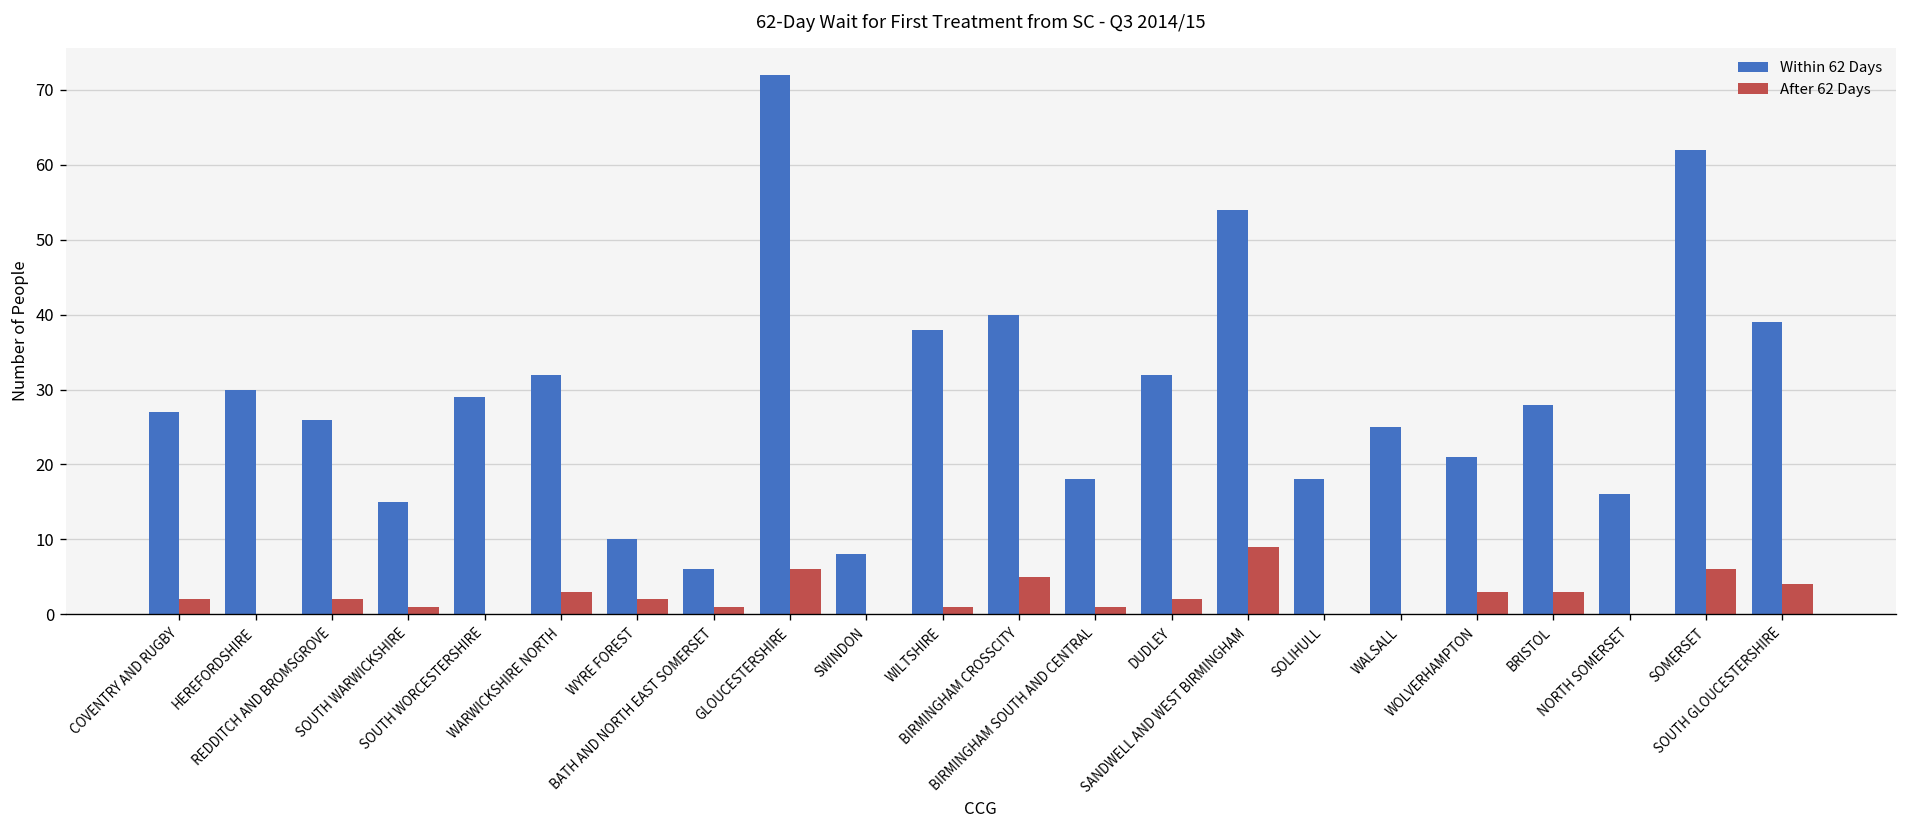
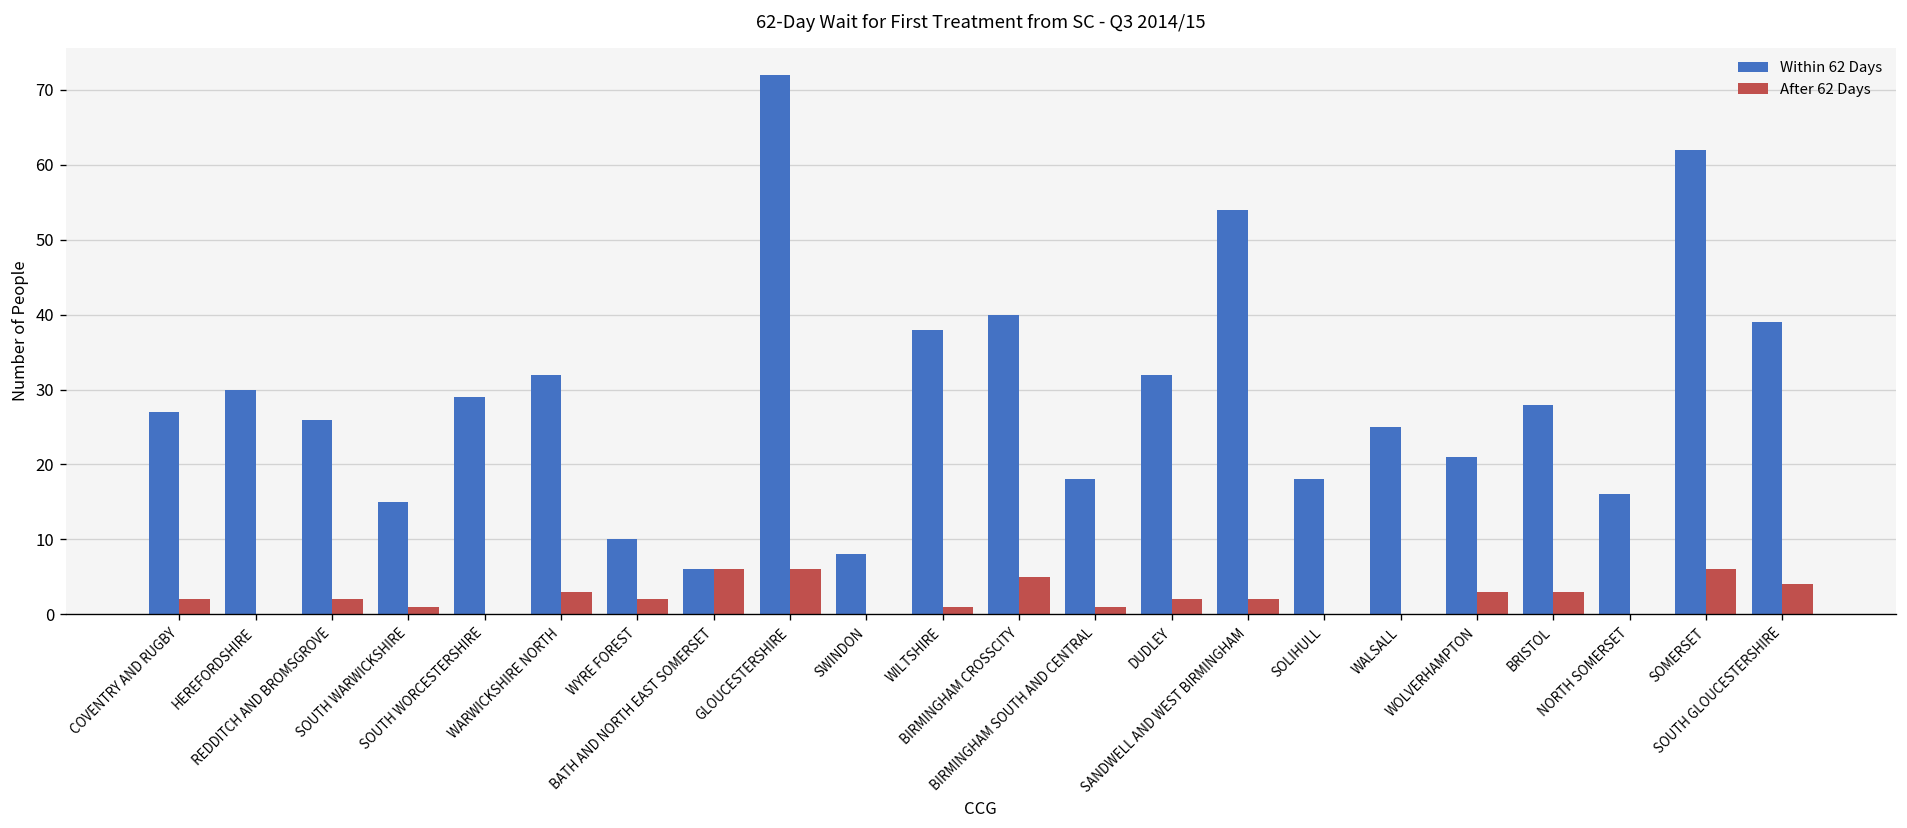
After 62 Days, BATH AND NORTH EAST SOMERSET: 1 -> 6
After 62 Days, SANDWELL AND WEST BIRMINGHAM: 9 -> 2
